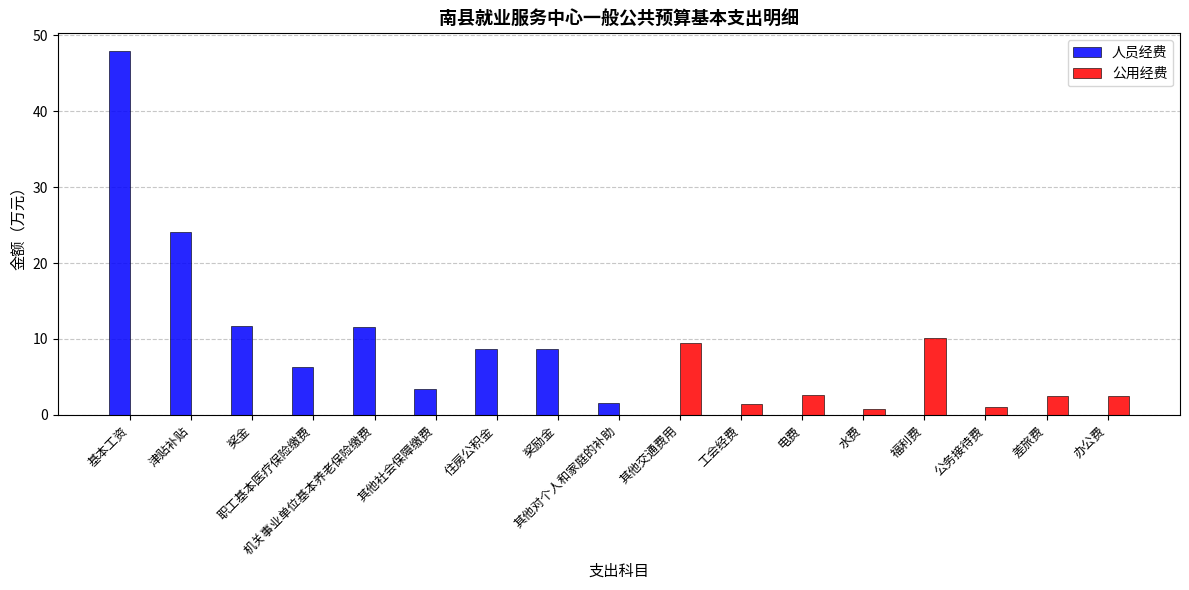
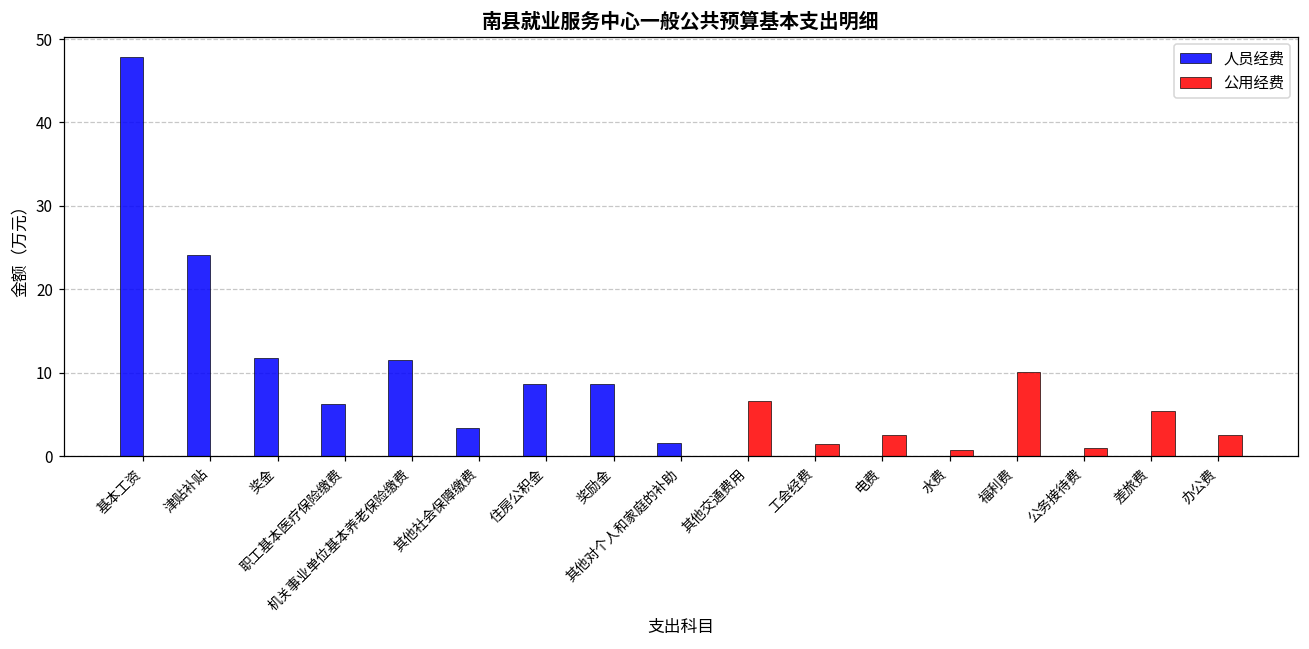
公用经费, 其他交通费用: 9 -> 7
公用经费, 差旅费: 3 -> 5
